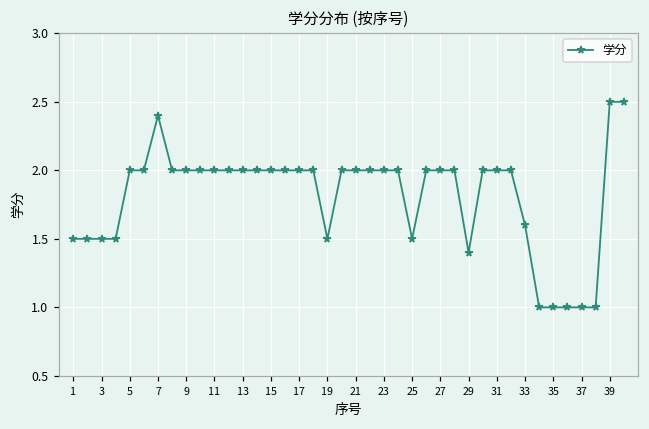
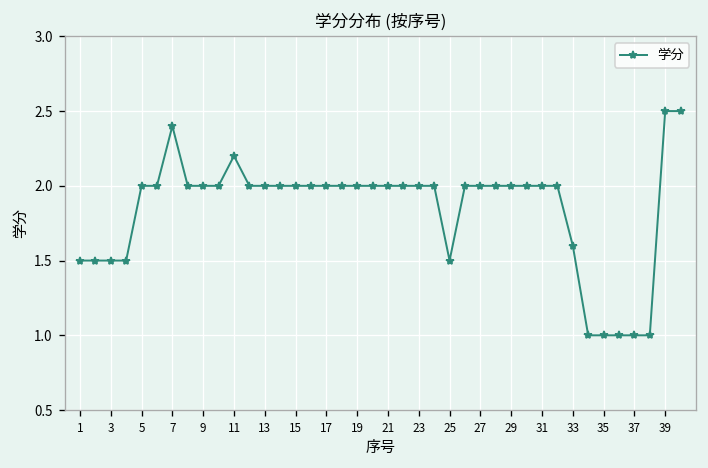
11: 2.0 -> 2.2
19: 1.5 -> 2.0
29: 1.4 -> 2.0
